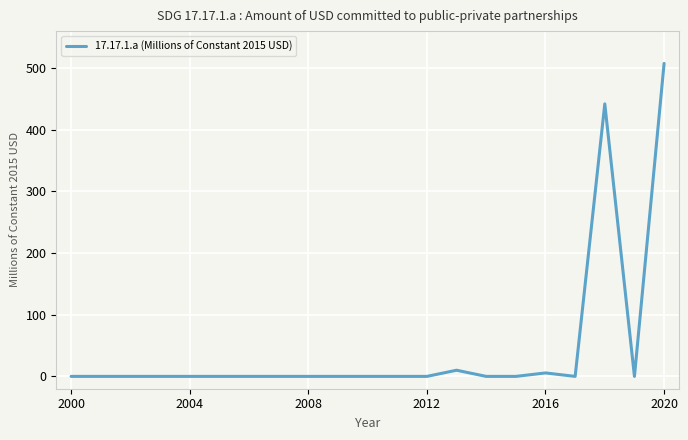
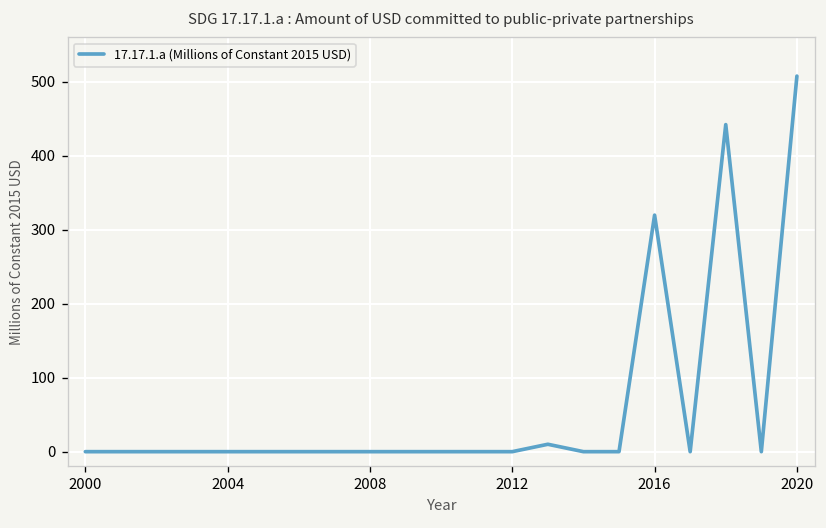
2016: 10 -> 320
